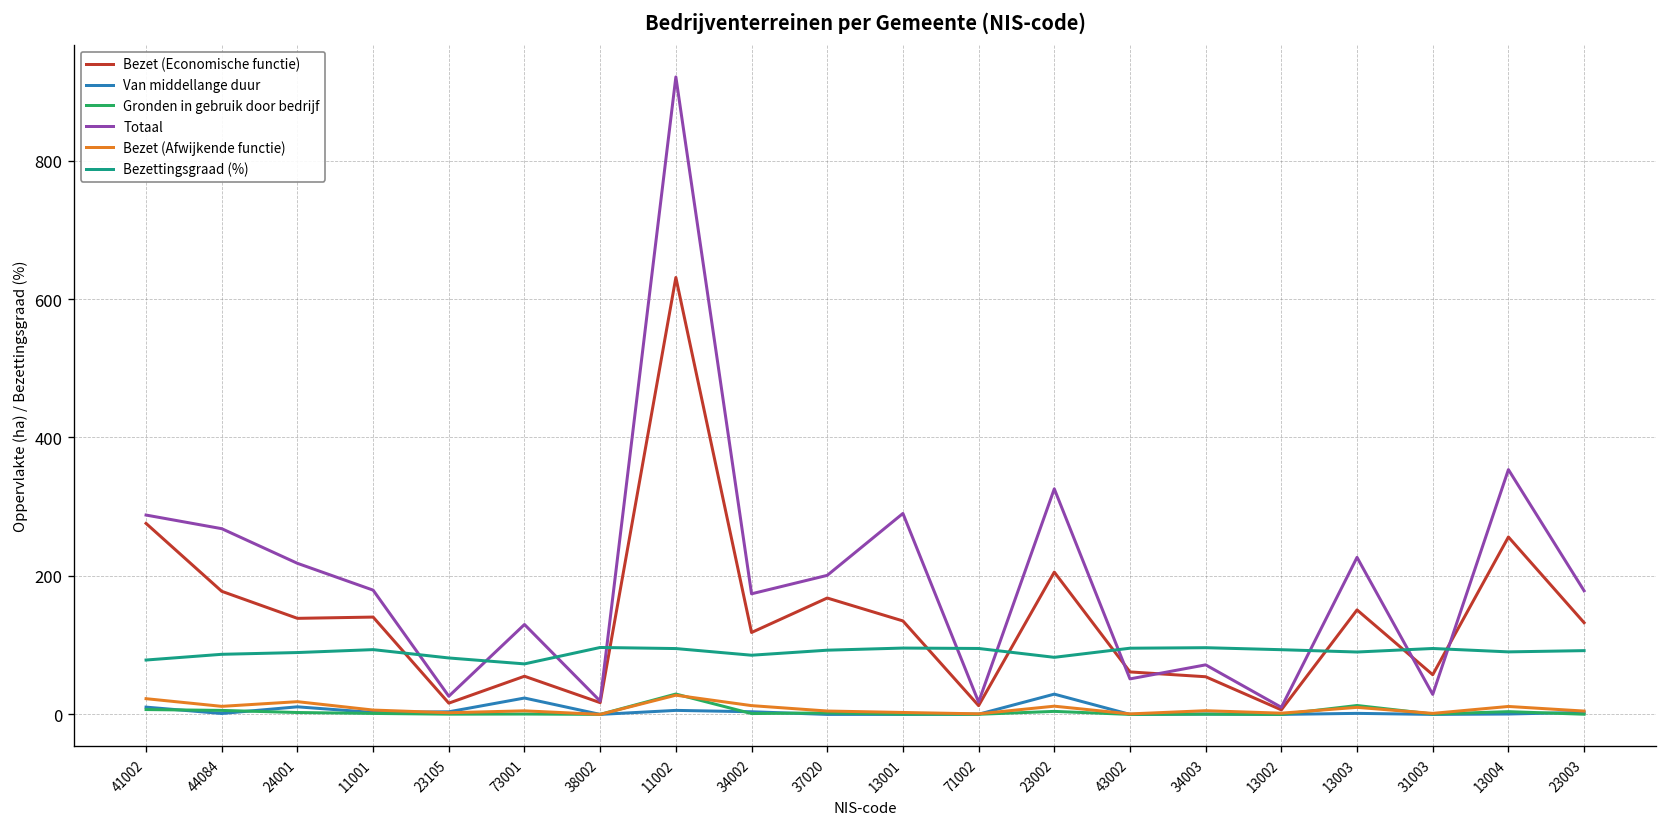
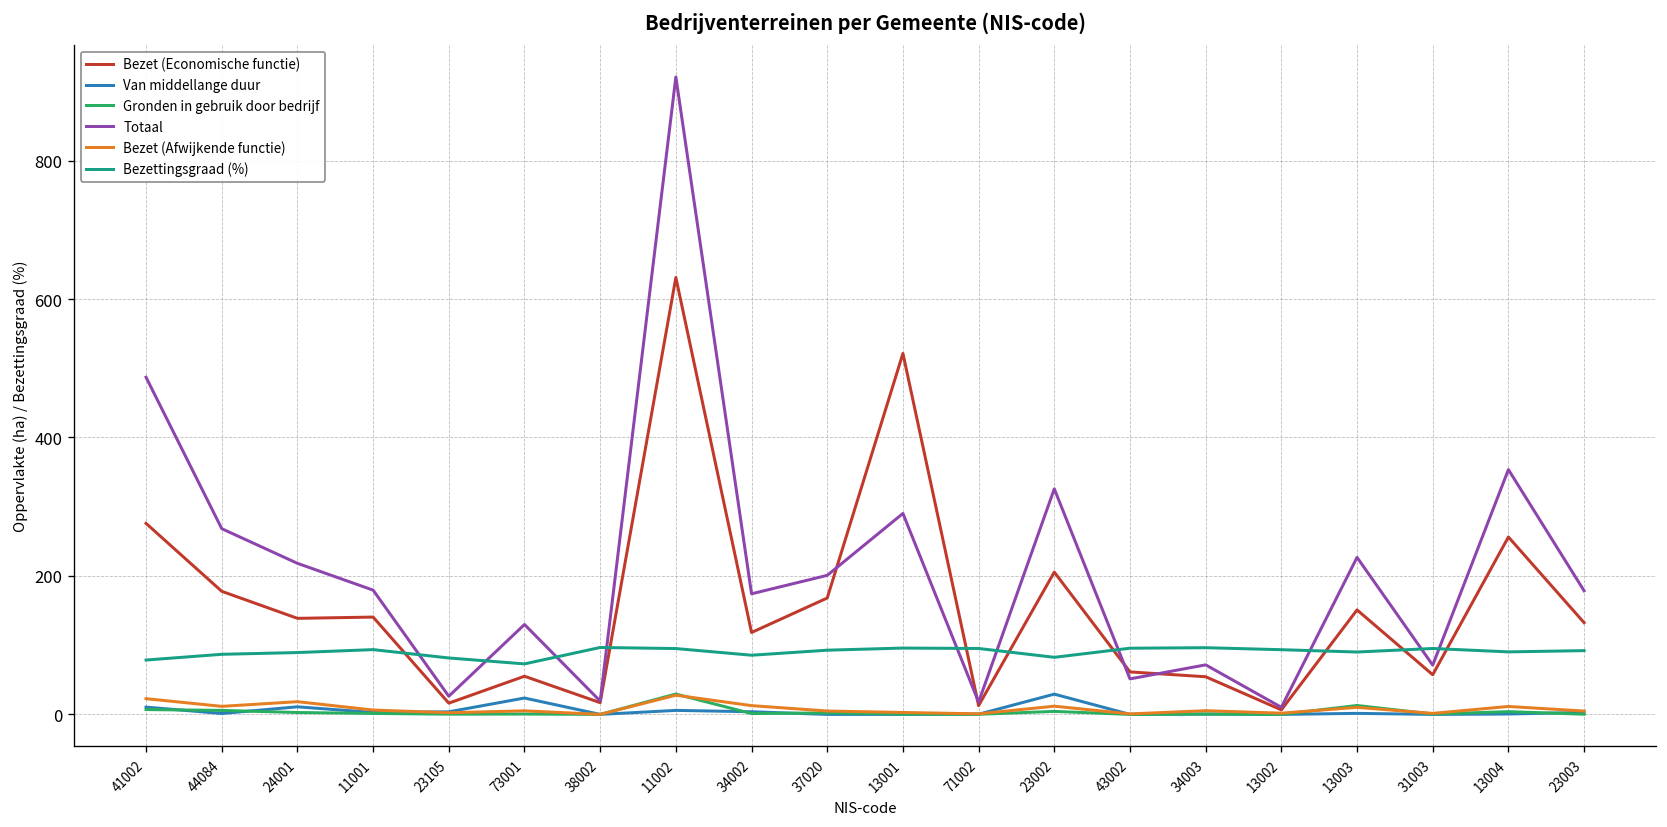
Totaal, 41002: 290 -> 490
Bezet (Economische functie), 13001: 140 -> 520
Totaal, 31003: 30 -> 70
